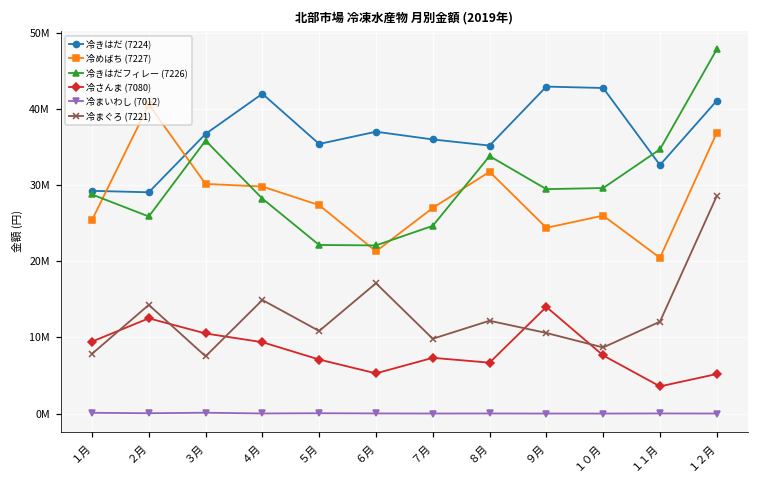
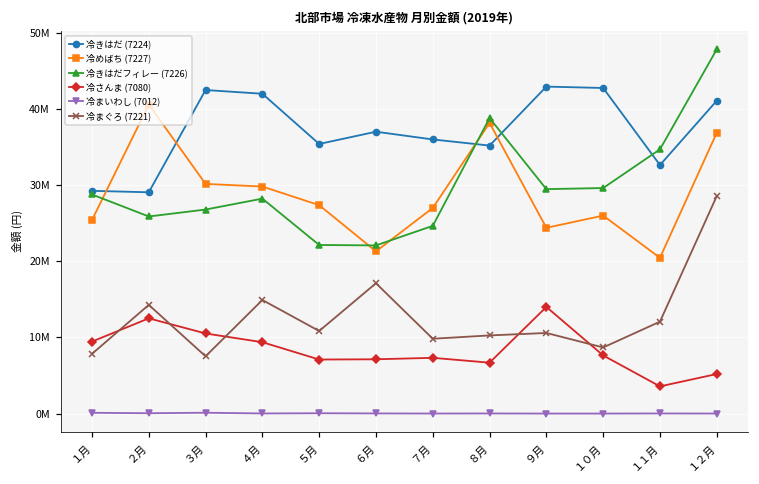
冷きはだ (7224), ３月: 37000000 -> 42000000
冷きはだフィレー (7226), ３月: 36000000 -> 27000000
冷さんま (7080), ６月: 5000000 -> 7000000
冷めばち (7227), ８月: 32000000 -> 38000000
冷きはだフィレー (7226), ８月: 34000000 -> 39000000
冷まぐろ (7221), ８月: 12000000 -> 10000000
